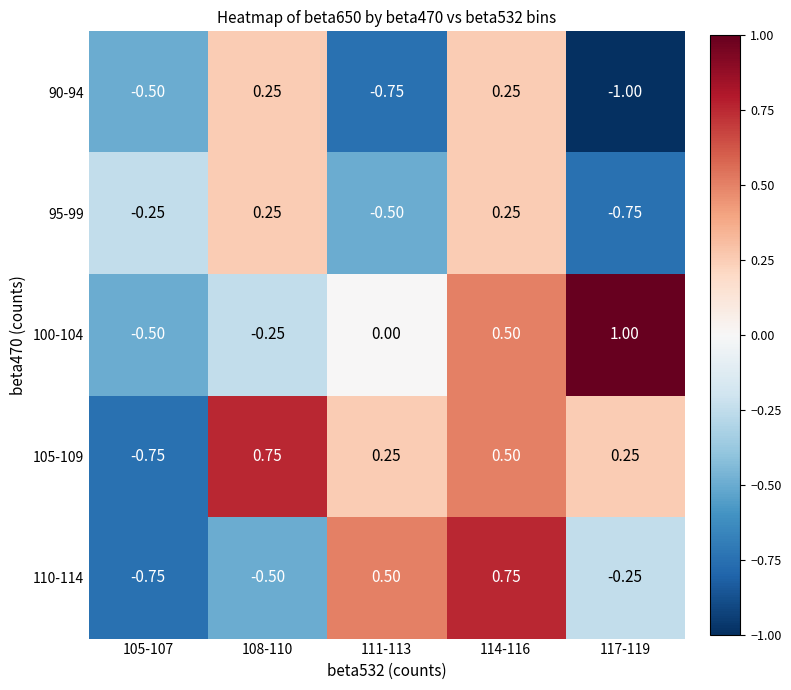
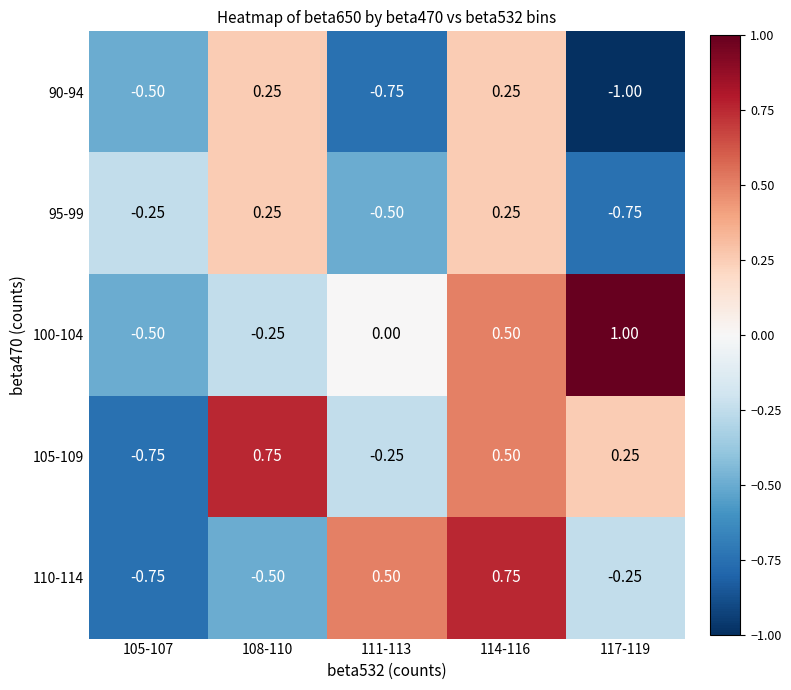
105-109, 111-113: 0.25 -> -0.25
